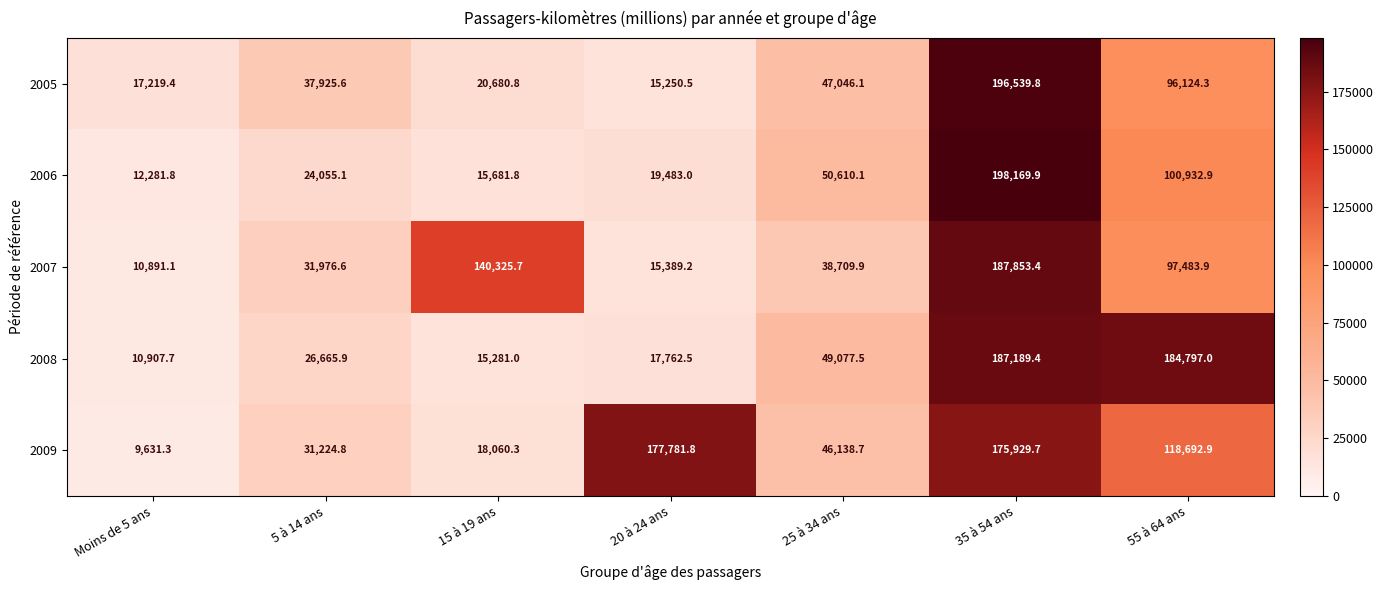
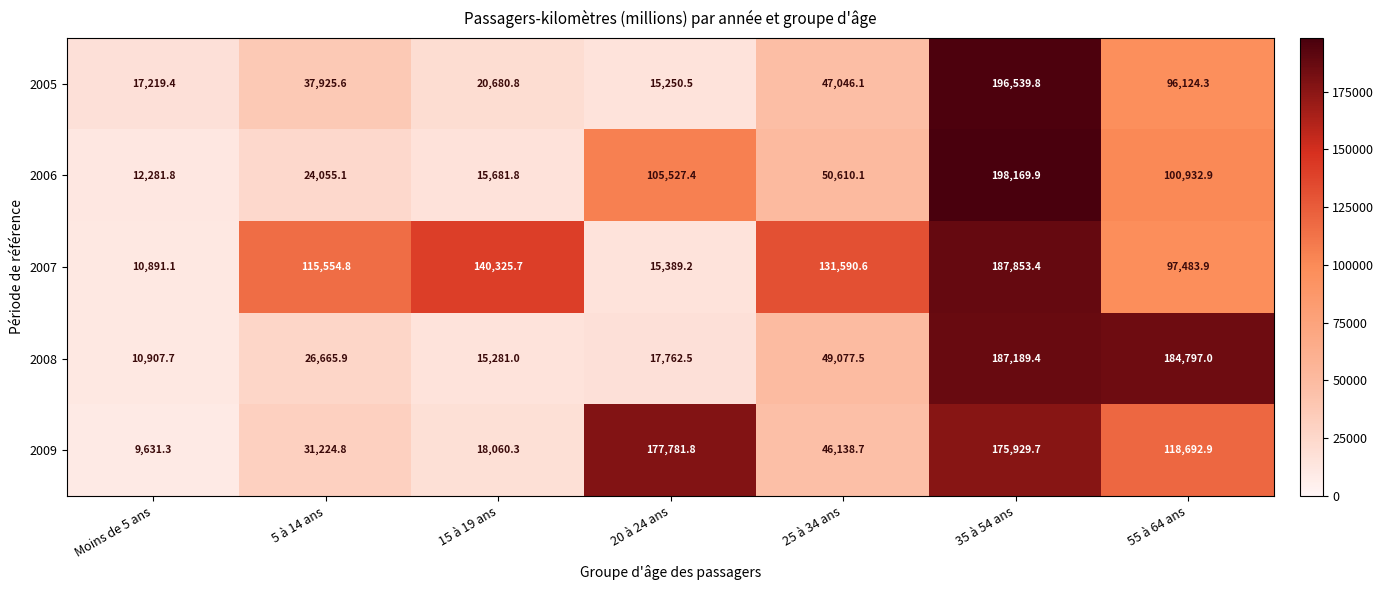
2006, 20 à 24 ans: 19,483.0 -> 105,527.4
2007, 5 à 14 ans: 31,976.6 -> 115,554.8
2007, 25 à 34 ans: 38,709.9 -> 131,590.6
